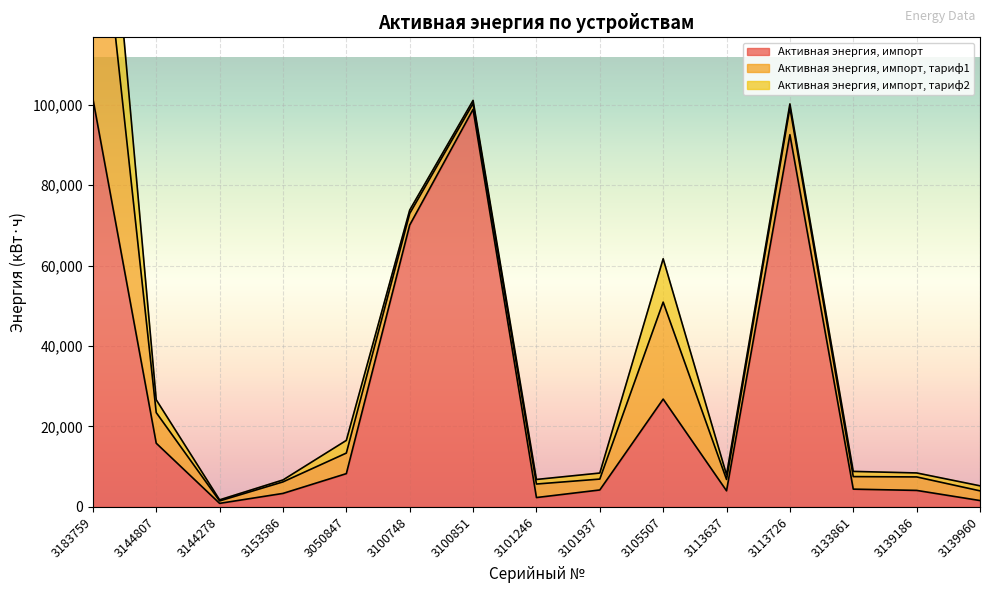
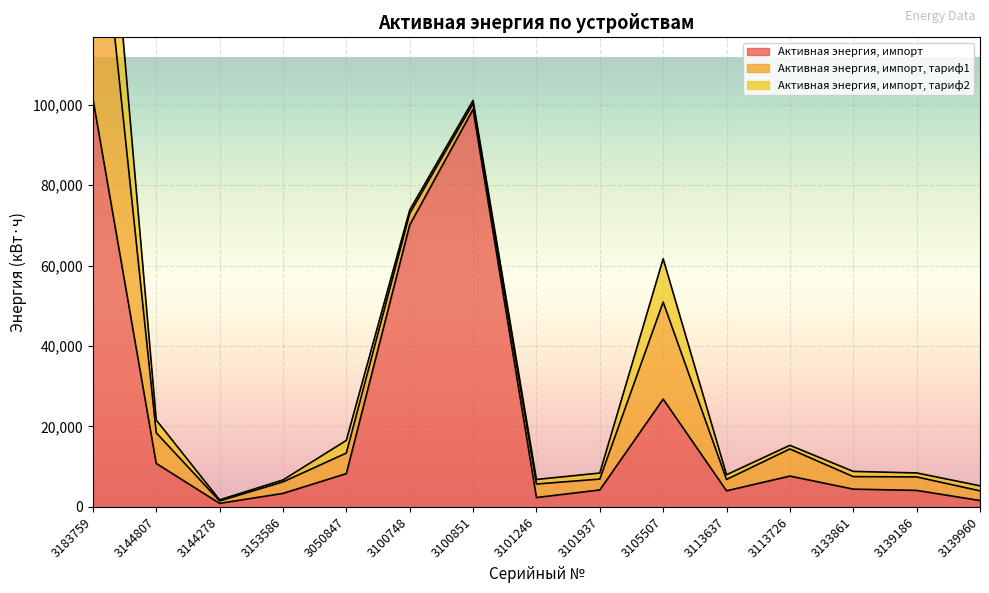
Активная энергия, импорт, 3144807: 16,000 -> 11,000
Активная энергия, импорт, 3113726: 93,000 -> 8,000
